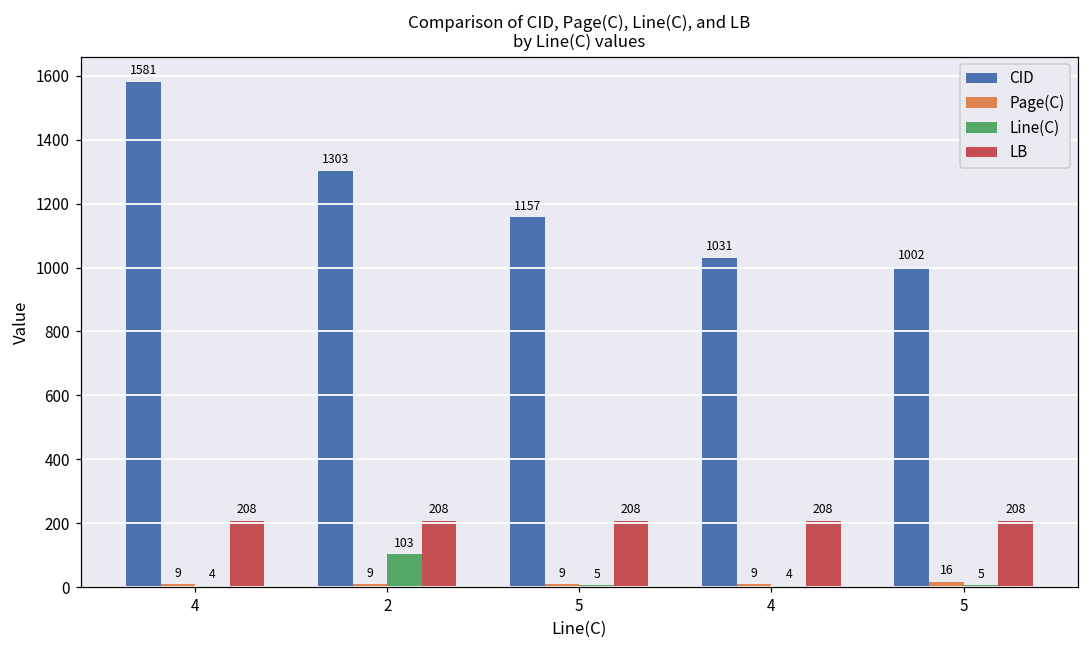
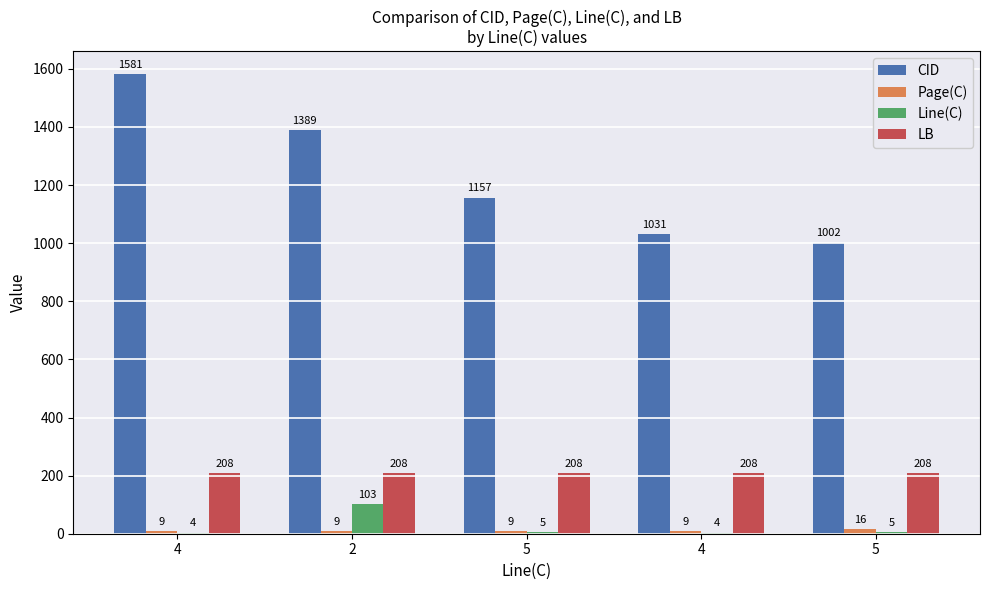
CID, 2: 1303 -> 1389
